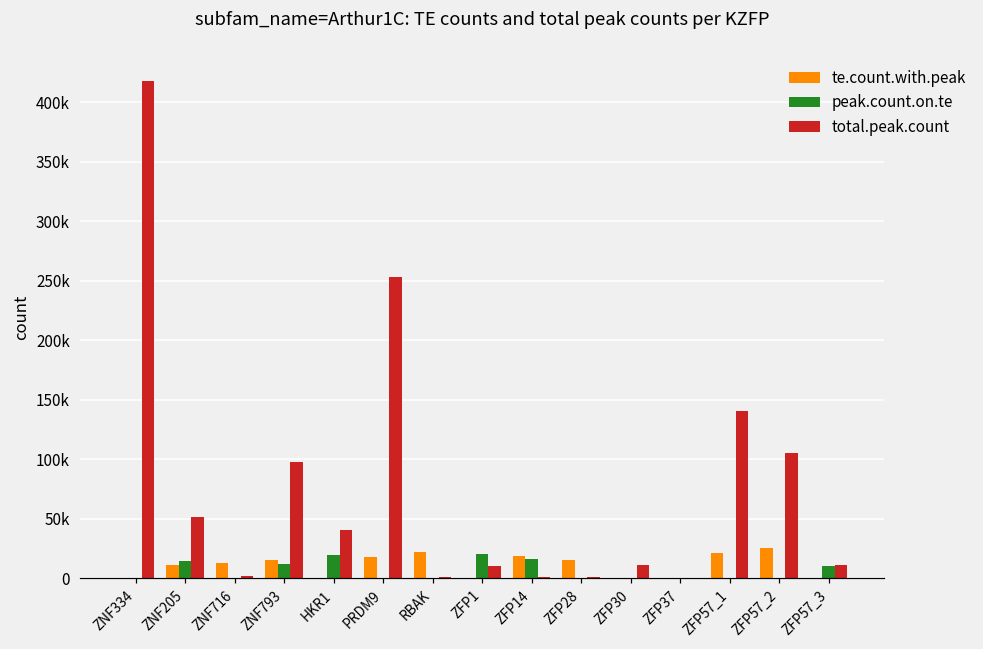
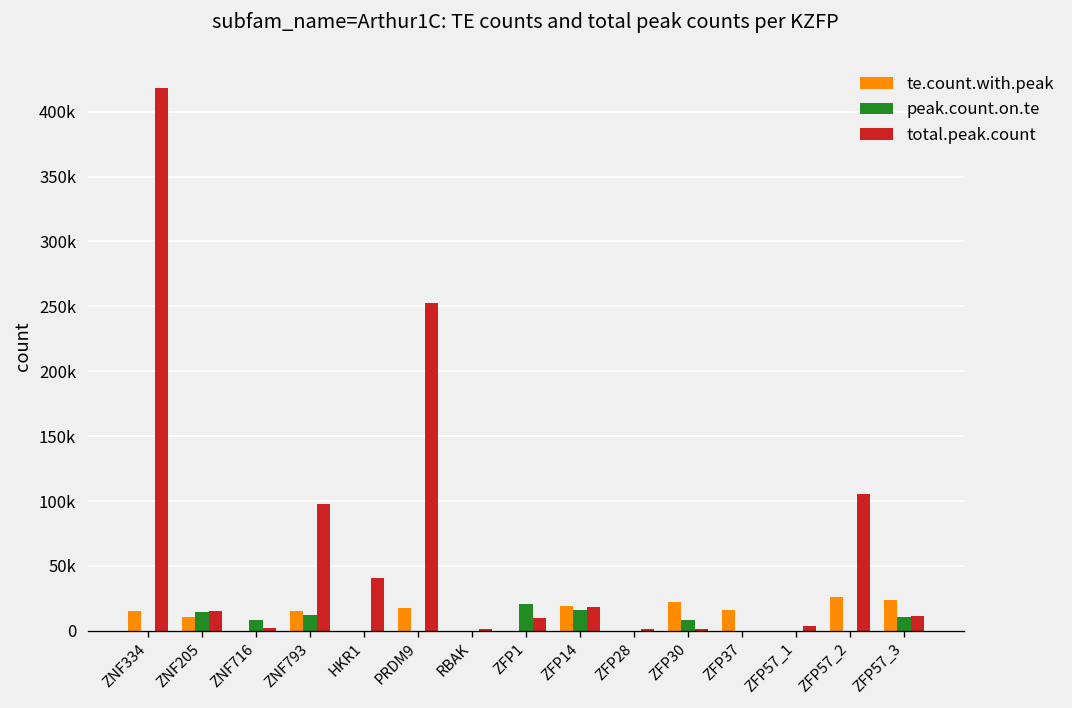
te.count.with.peak, ZNF334: 0 -> 15000
total.peak.count, ZNF205: 52000 -> 15000
te.count.with.peak, ZNF716: 13000 -> 0
peak.count.on.te, ZNF716: 0 -> 9000
peak.count.on.te, HKR1: 20000 -> 0
te.count.with.peak, RBAK: 22000 -> 0
total.peak.count, ZFP14: 1000 -> 18000
te.count.with.peak, ZFP28: 16000 -> 0
te.count.with.peak, ZFP30: 0 -> 22000
peak.count.on.te, ZFP30: 0 -> 8000
total.peak.count, ZFP30: 11000 -> 1000
te.count.with.peak, ZFP37: 0 -> 16000
te.count.with.peak, ZFP57_1: 21000 -> 0
total.peak.count, ZFP57_1: 141000 -> 4000
te.count.with.peak, ZFP57_3: 0 -> 24000
